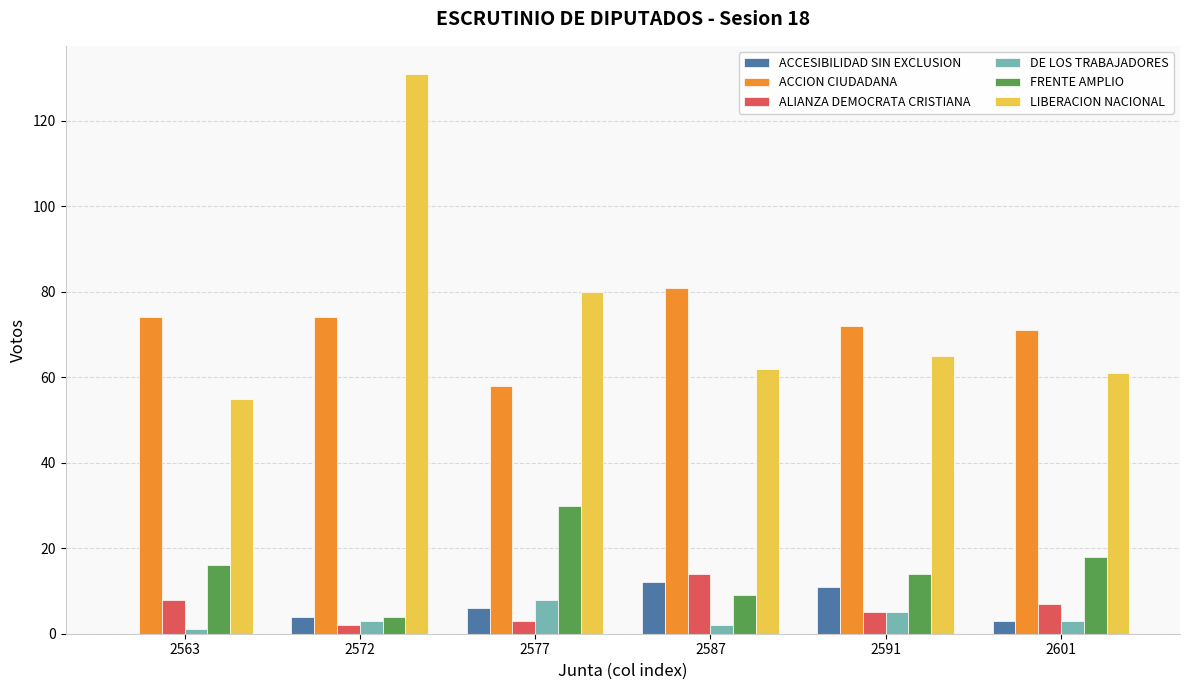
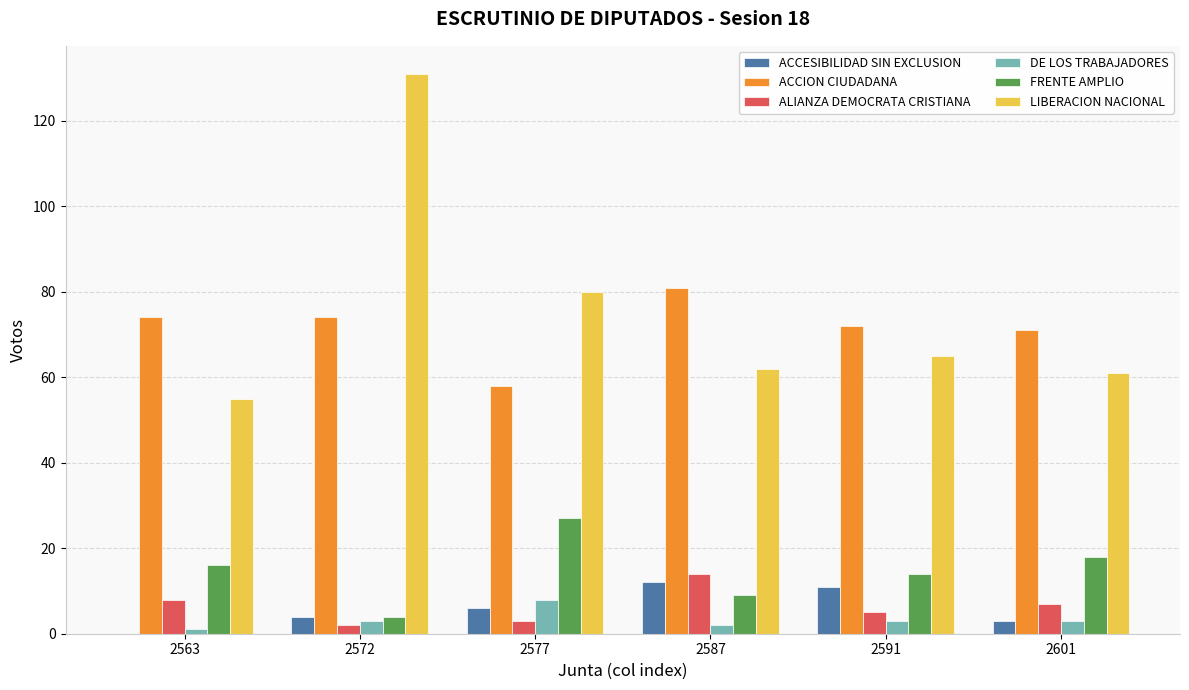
FRENTE AMPLIO, 2577: 30 -> 27
DE LOS TRABAJADORES, 2591: 5 -> 3
